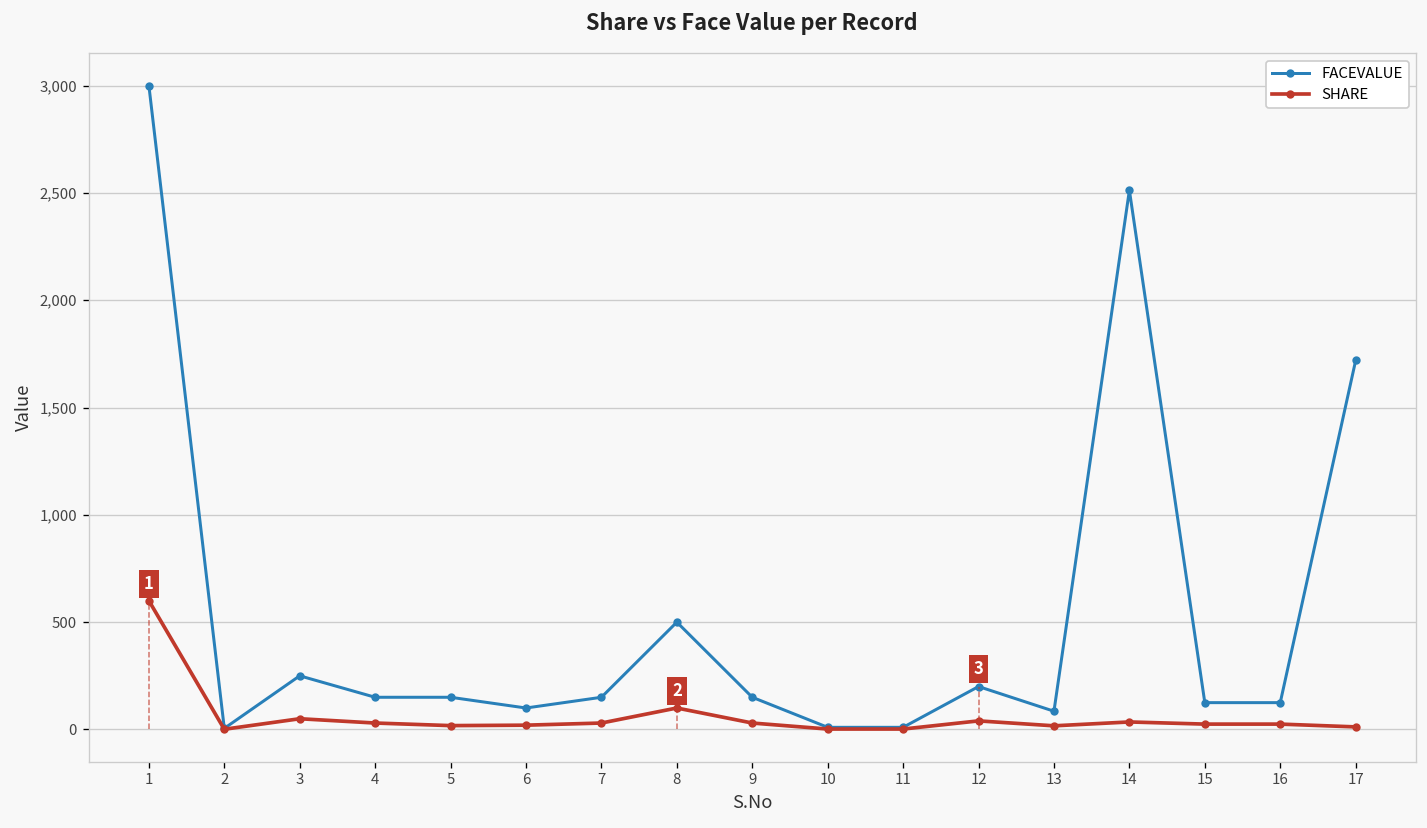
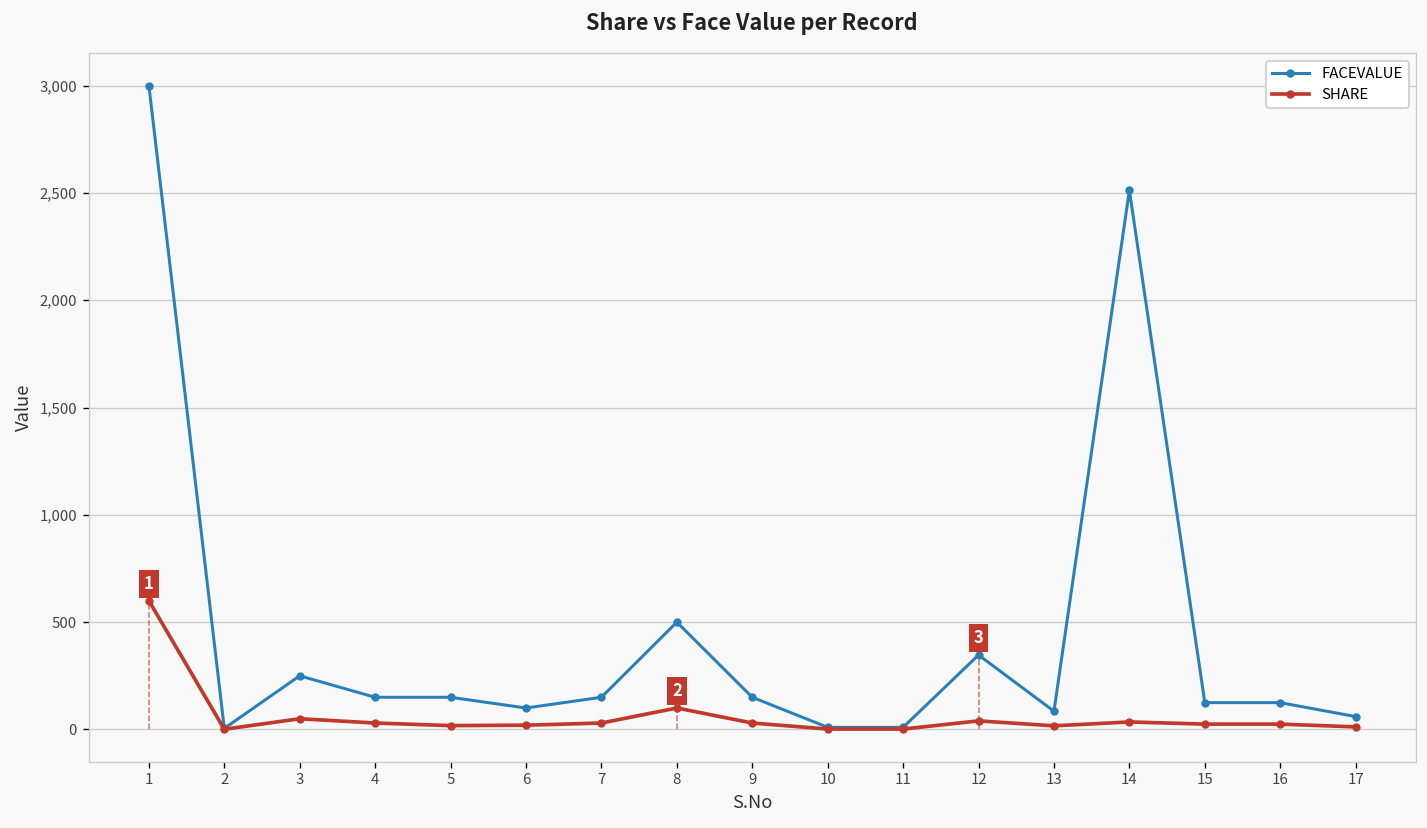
FACEVALUE, 12: 200 -> 350
FACEVALUE, 17: 1,720 -> 60
